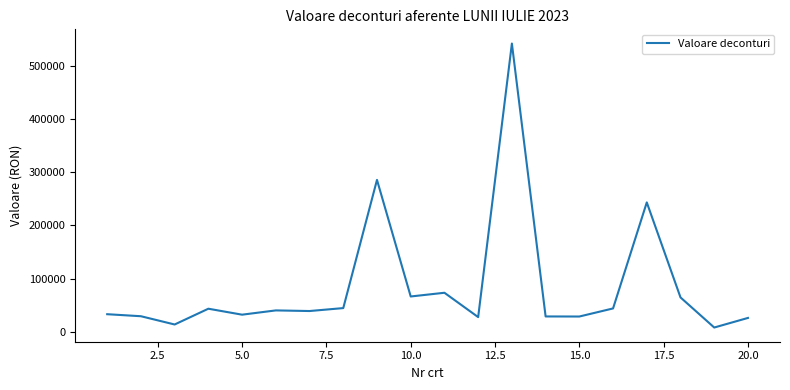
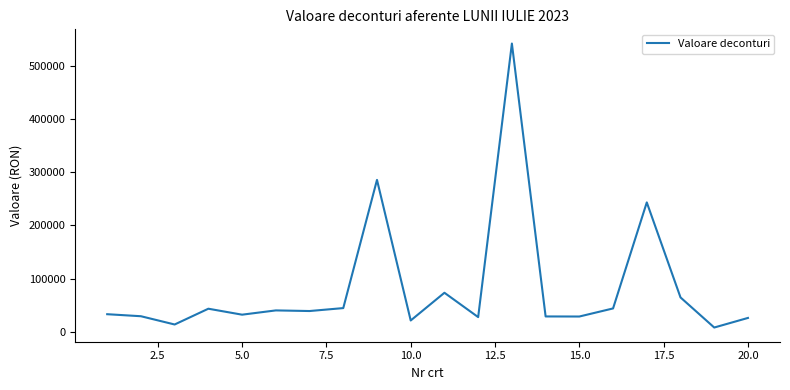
10.0: 70000 -> 20000
